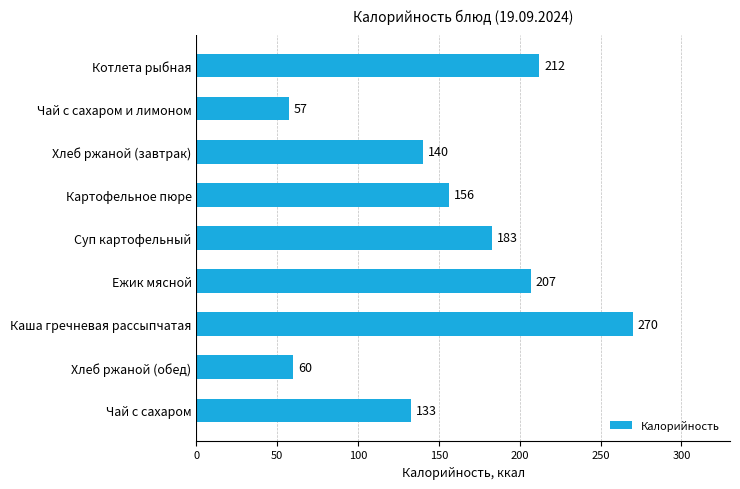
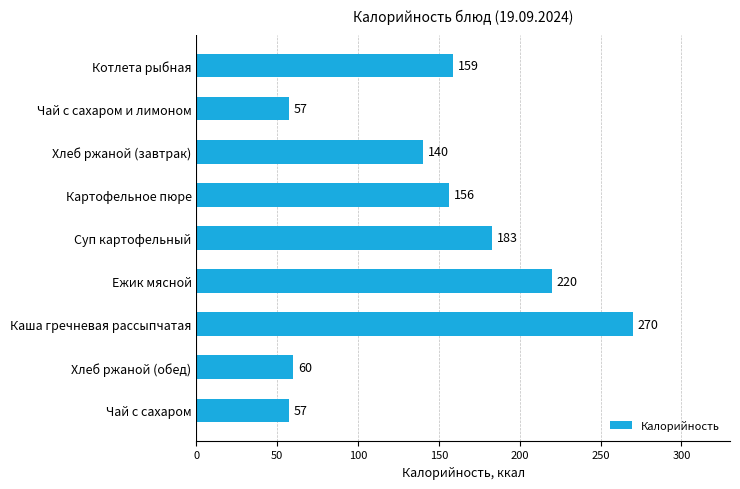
Котлета рыбная: 212 -> 159
Ежик мясной: 207 -> 220
Чай с сахаром: 133 -> 57
